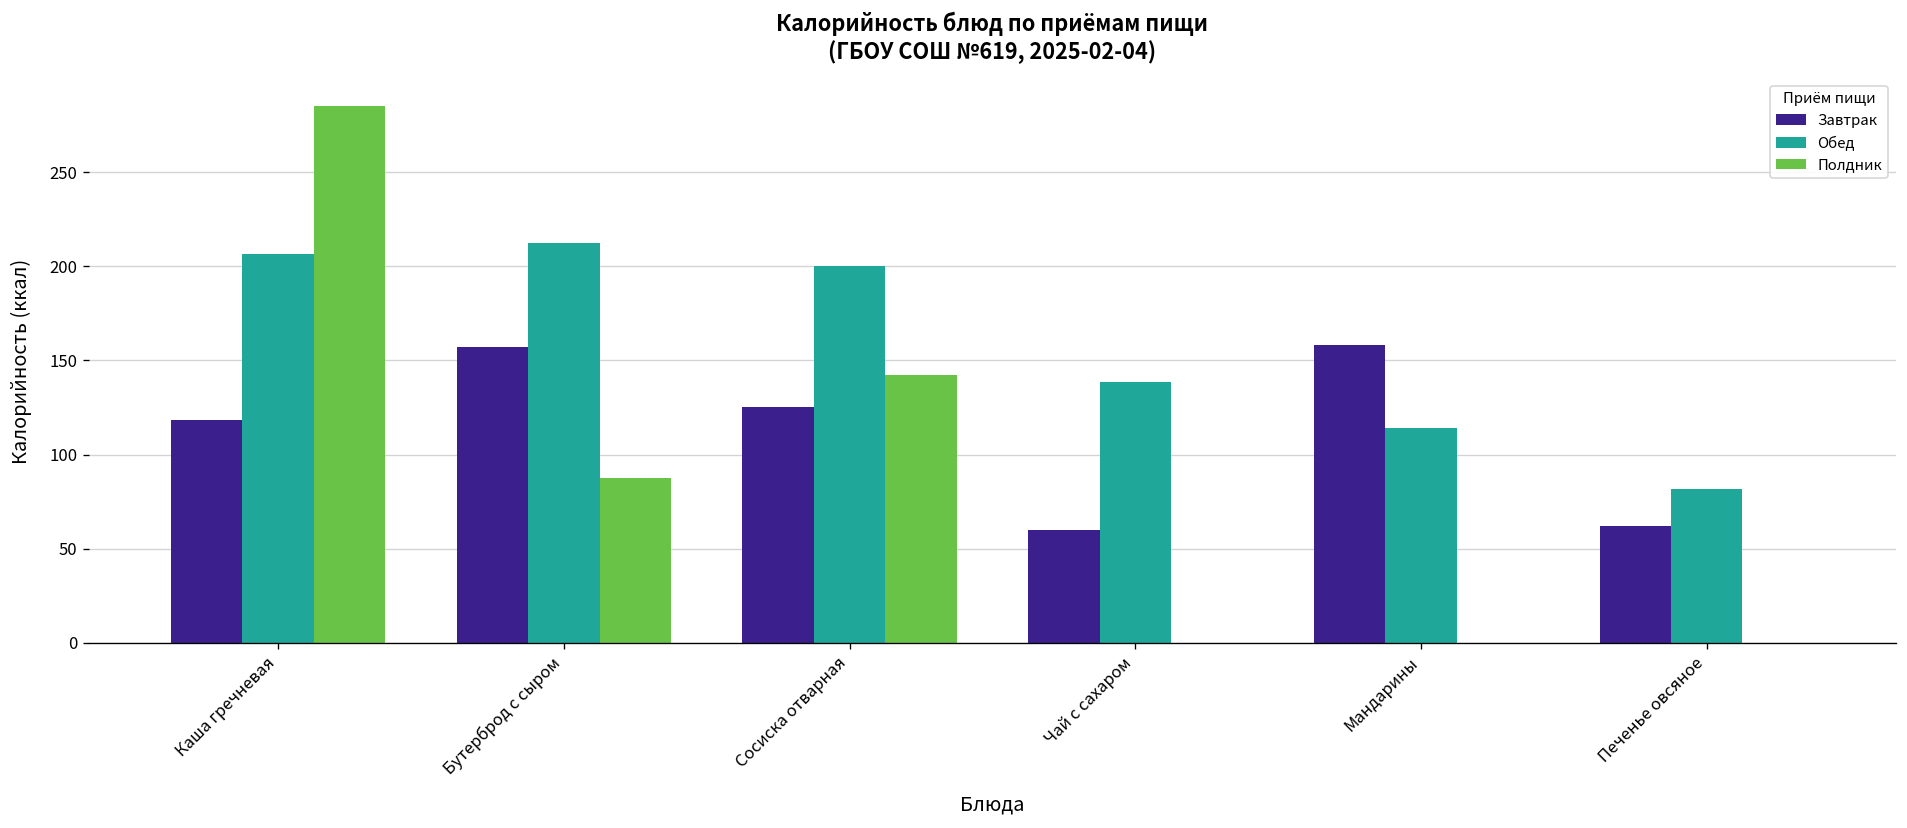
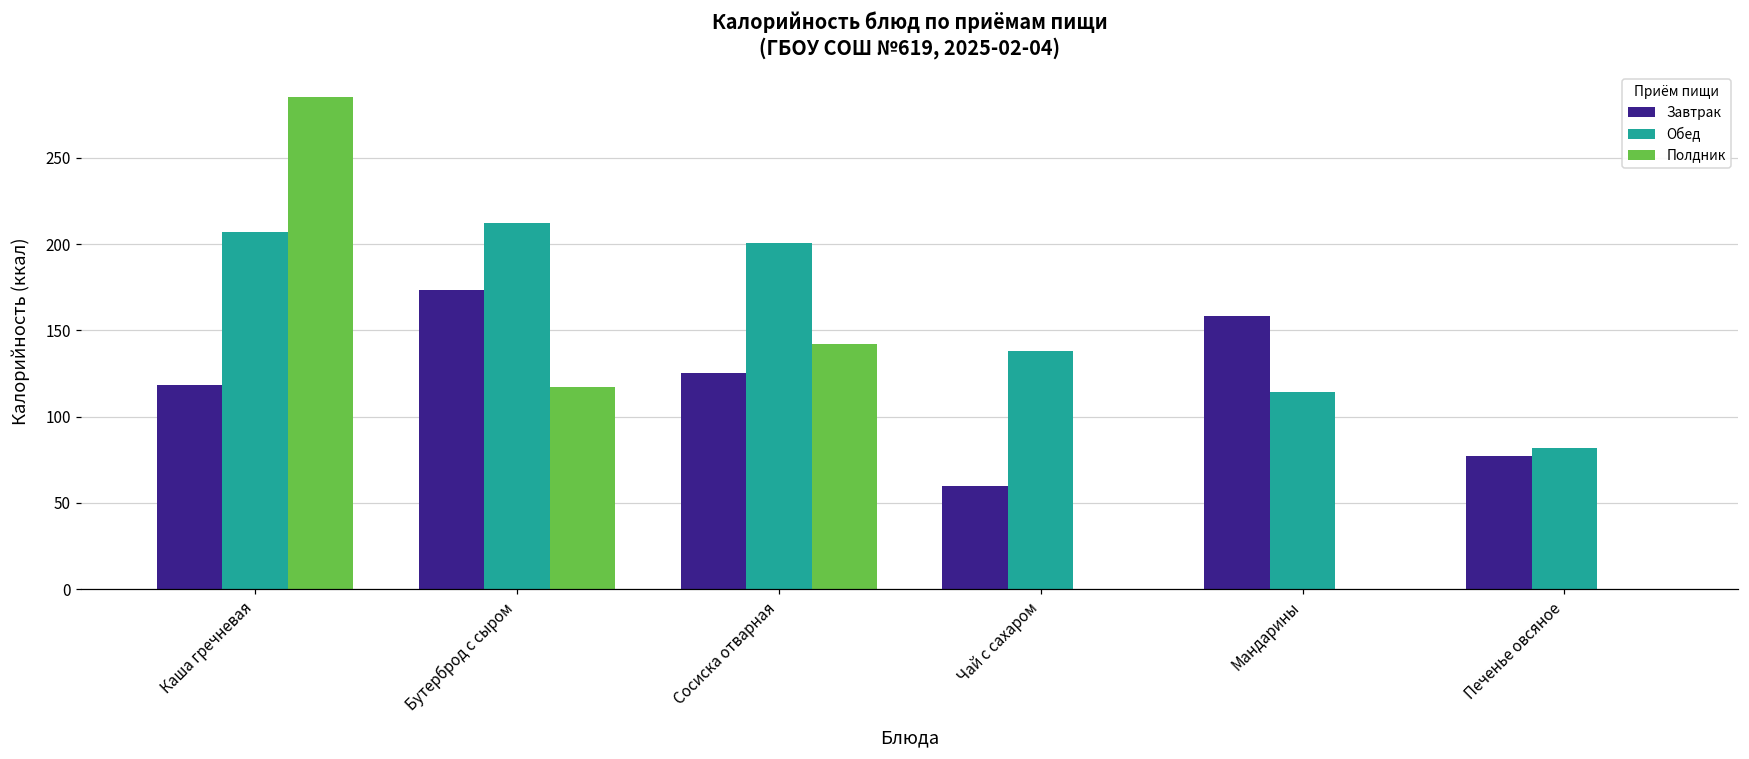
Завтрак, Бутерброд с сыром: 157 -> 173
Полдник, Бутерброд с сыром: 87 -> 117
Завтрак, Печенье овсяное: 62 -> 77
